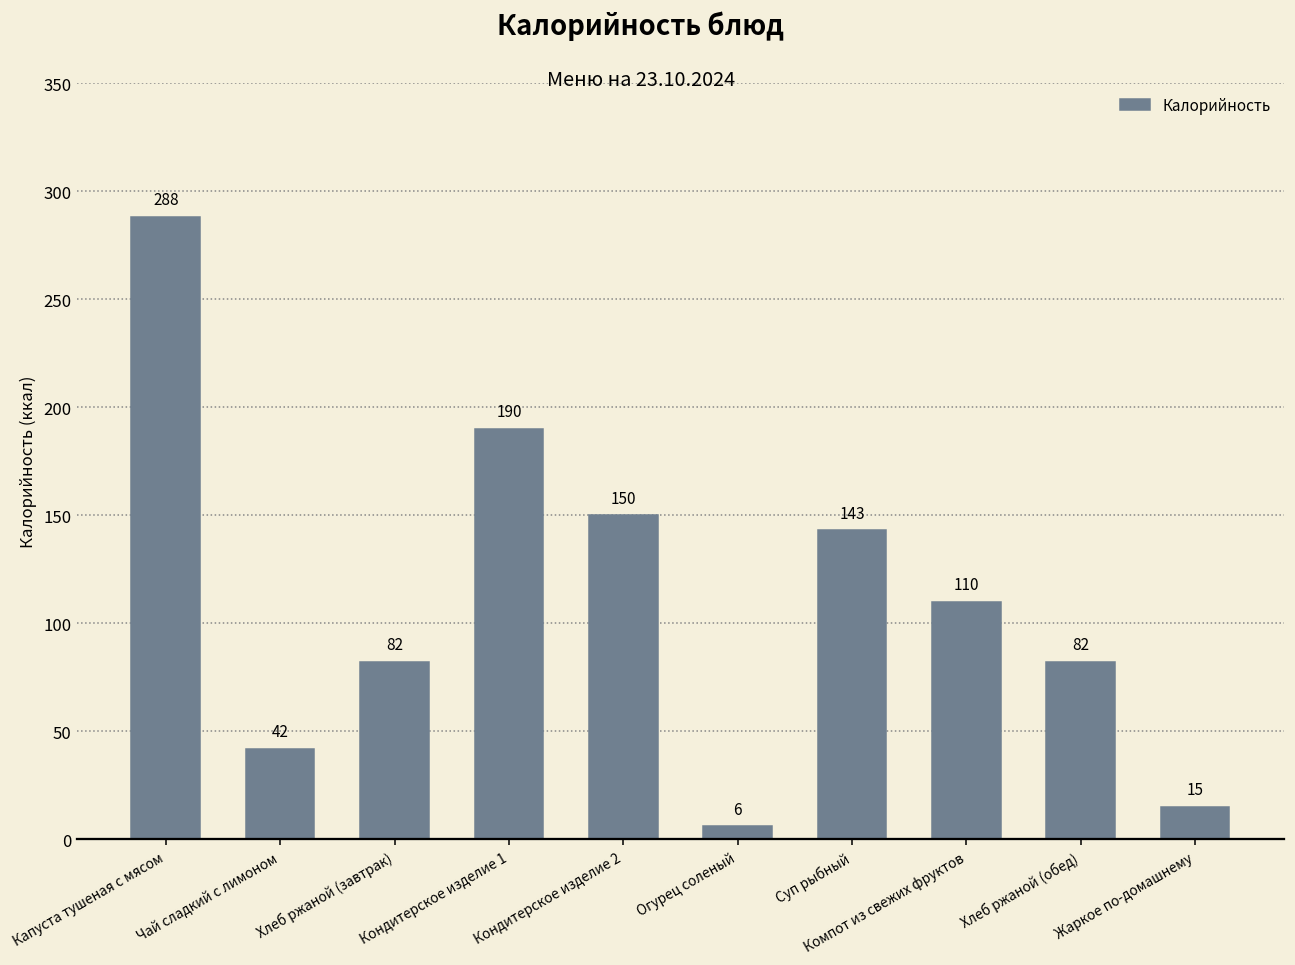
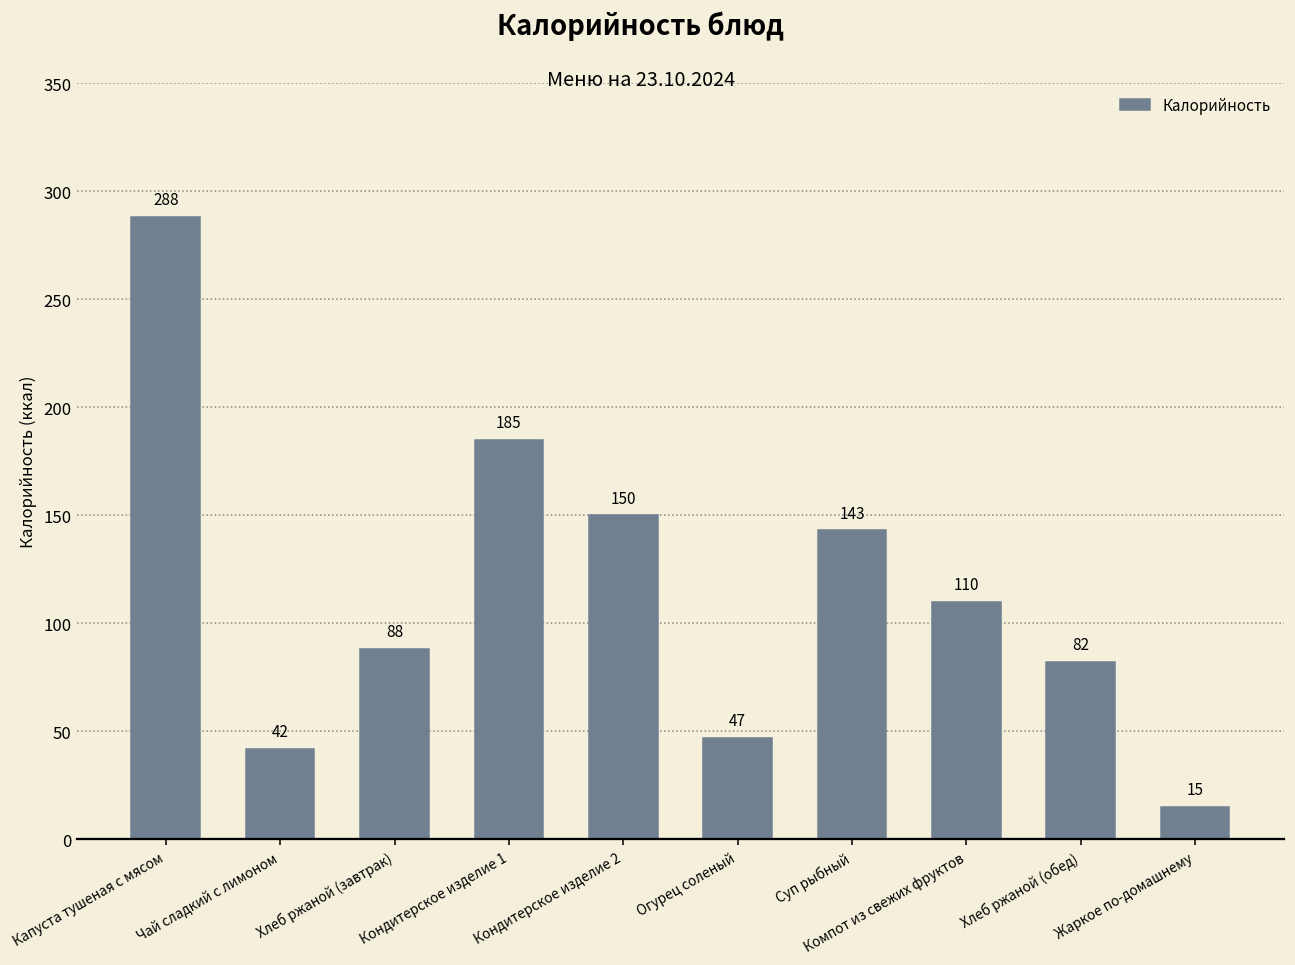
Хлеб ржаной (завтрак): 82 -> 88
Кондитерское изделие 1: 190 -> 185
Огурец соленый: 6 -> 47
